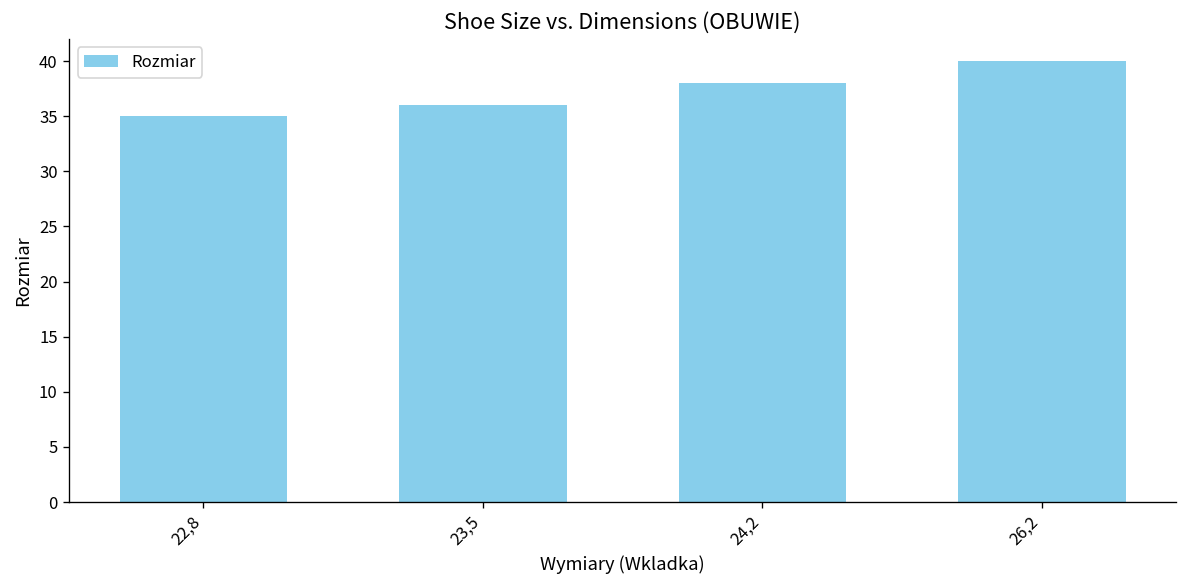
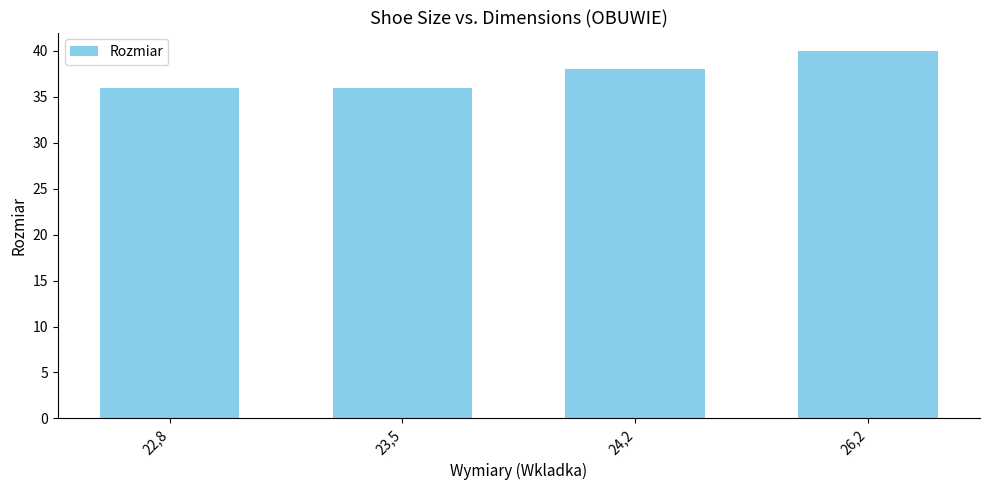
22,8: 35 -> 36
